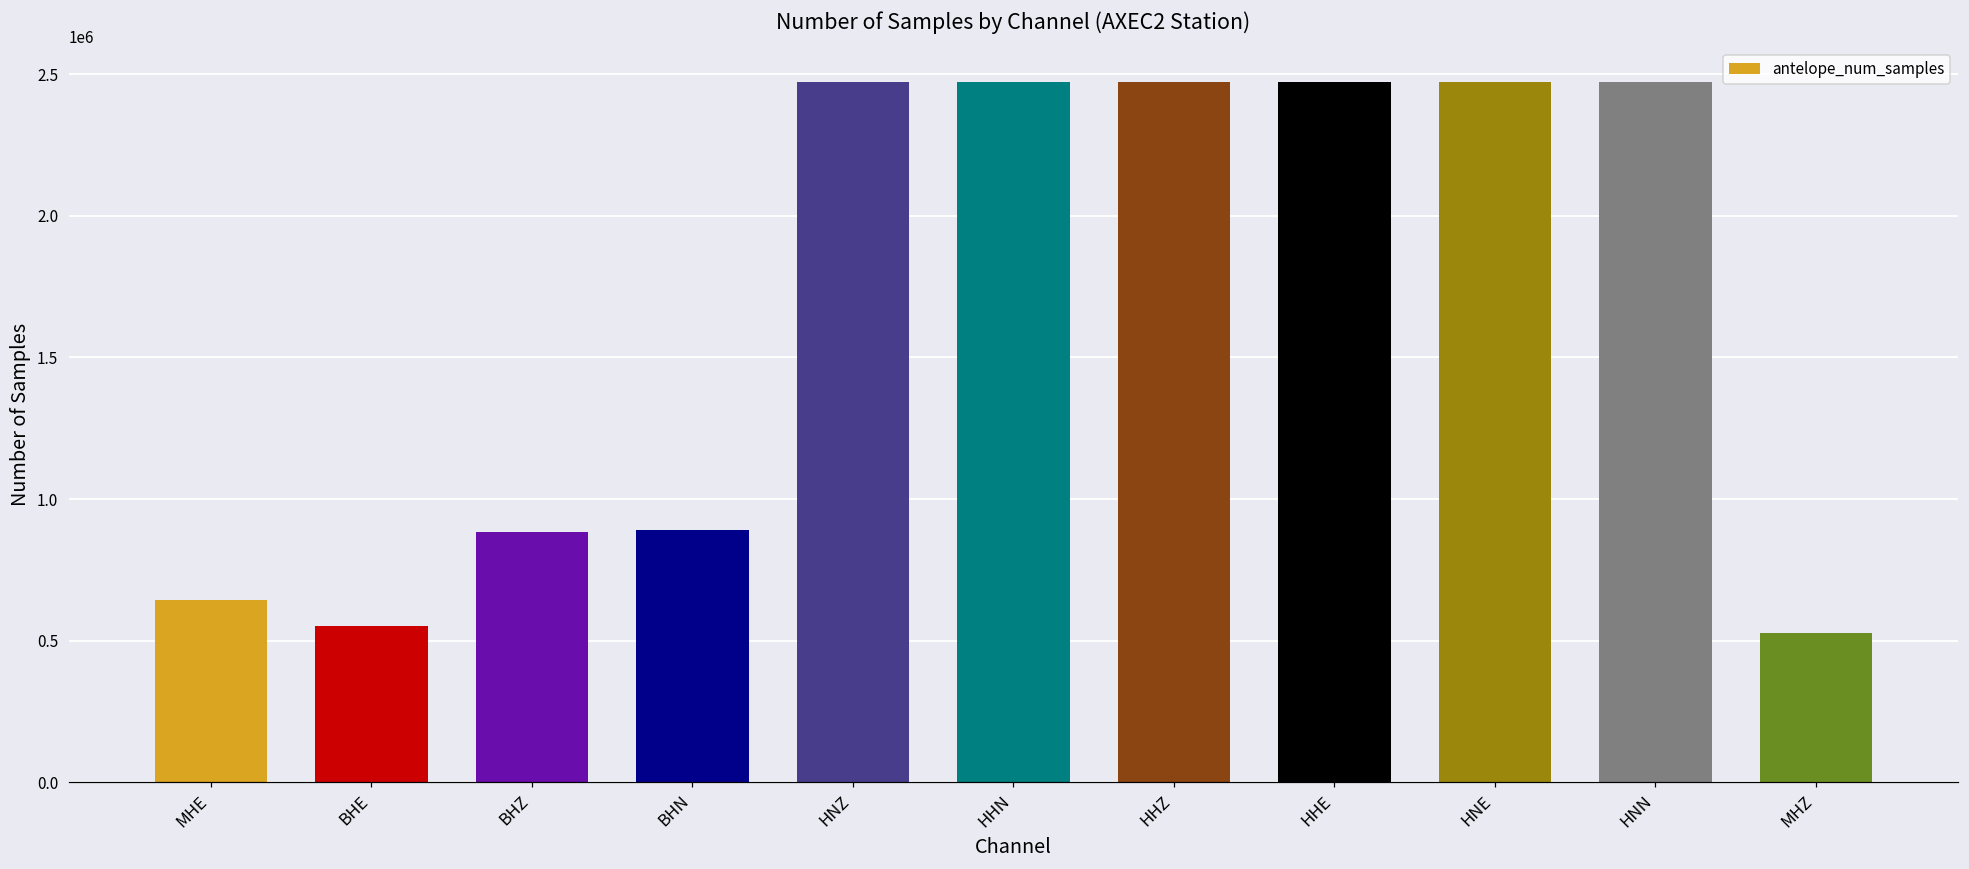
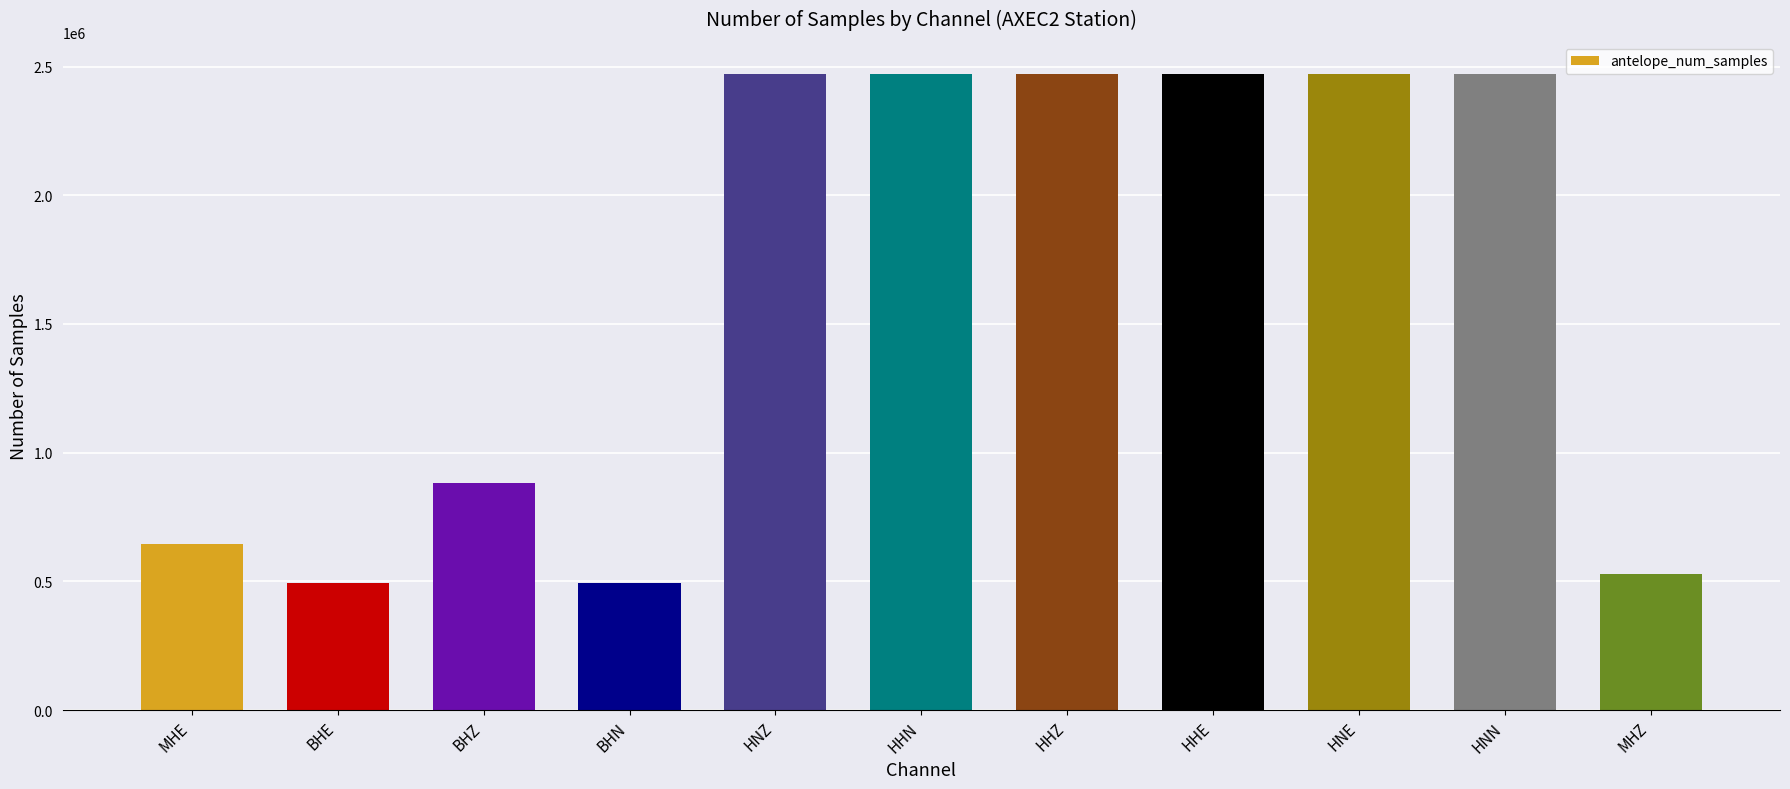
BHE: 550000 -> 490000
BHN: 890000 -> 490000
